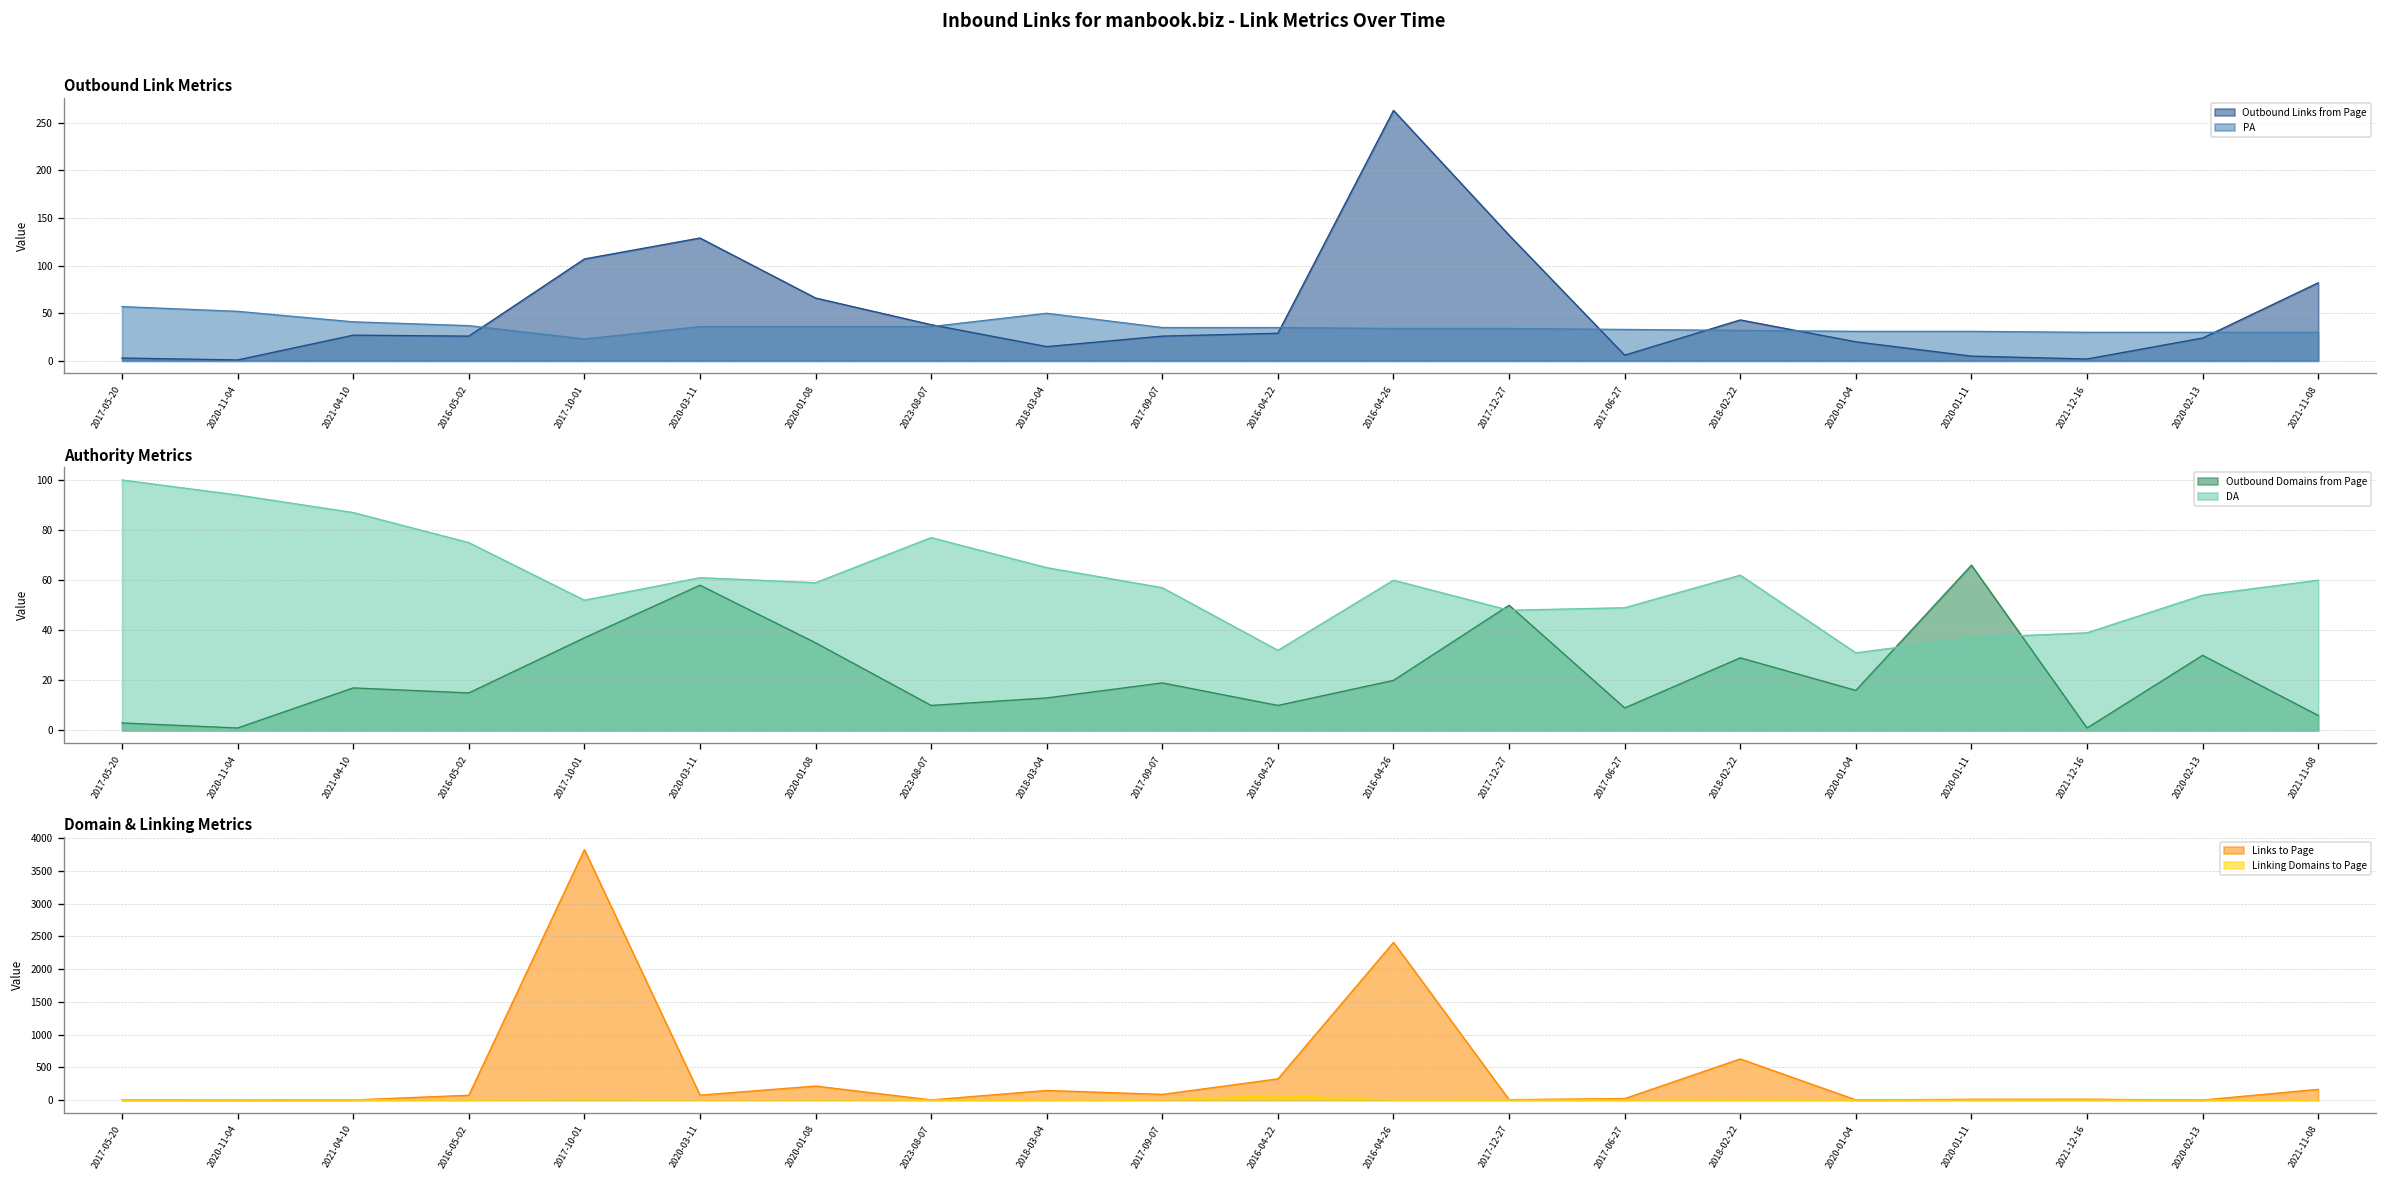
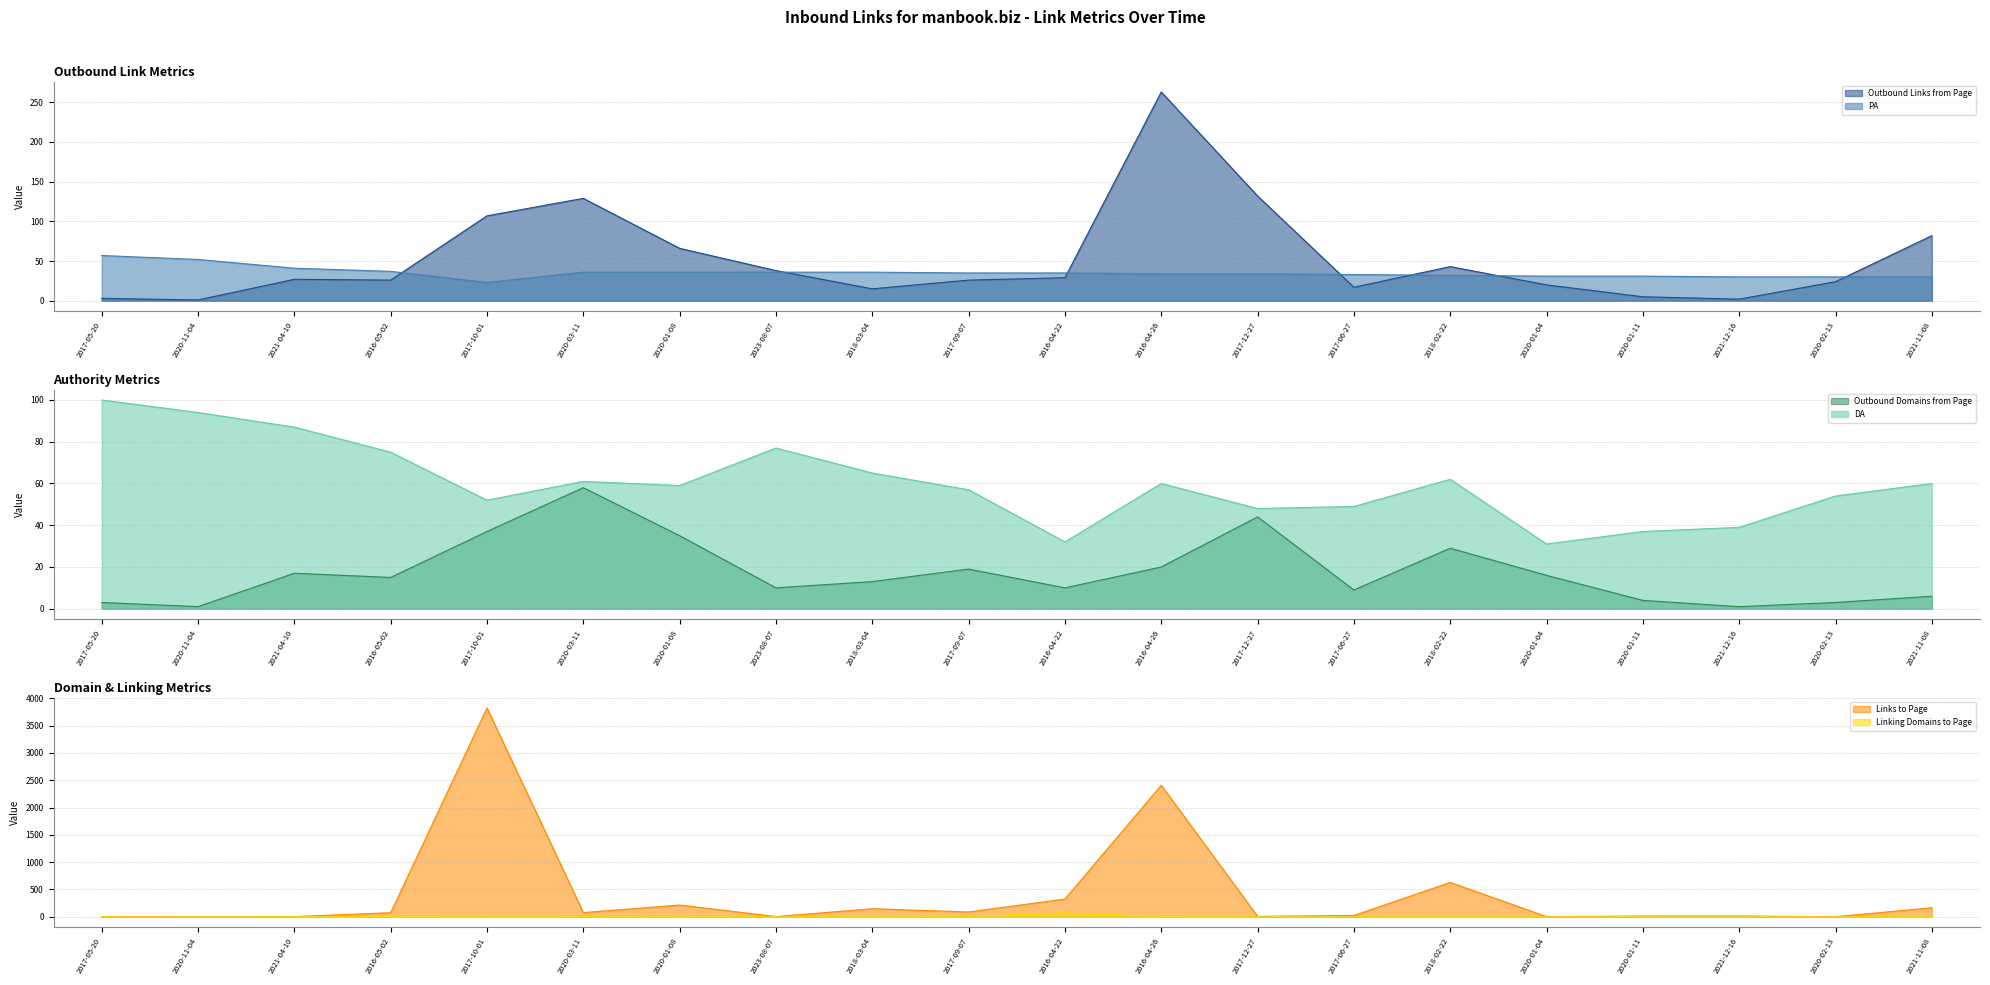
Outbound Link Metrics, PA, 2018-03-04: 50 -> 40
Outbound Link Metrics, Outbound Links from Page, 2017-06-27: 10 -> 20
Authority Metrics, Outbound Domains from Page, 2017-12-27: 50 -> 44
Authority Metrics, Outbound Domains from Page, 2020-01-11: 66 -> 4
Authority Metrics, Outbound Domains from Page, 2020-02-13: 30 -> 3
